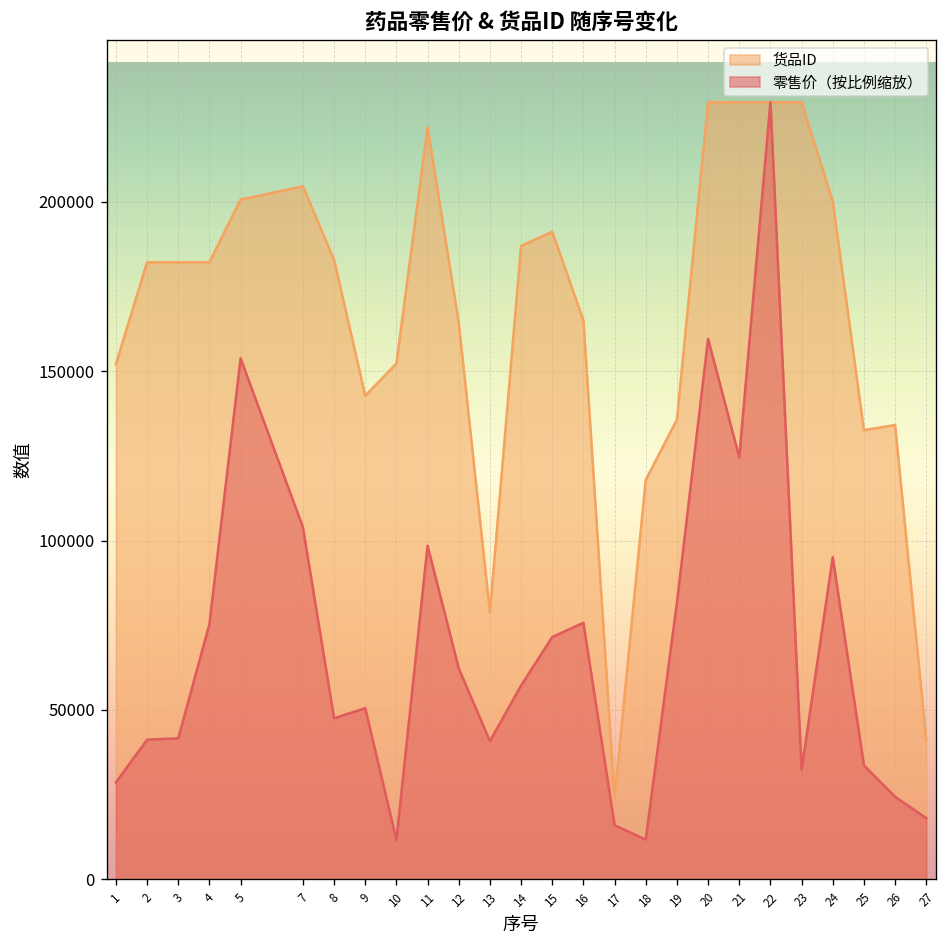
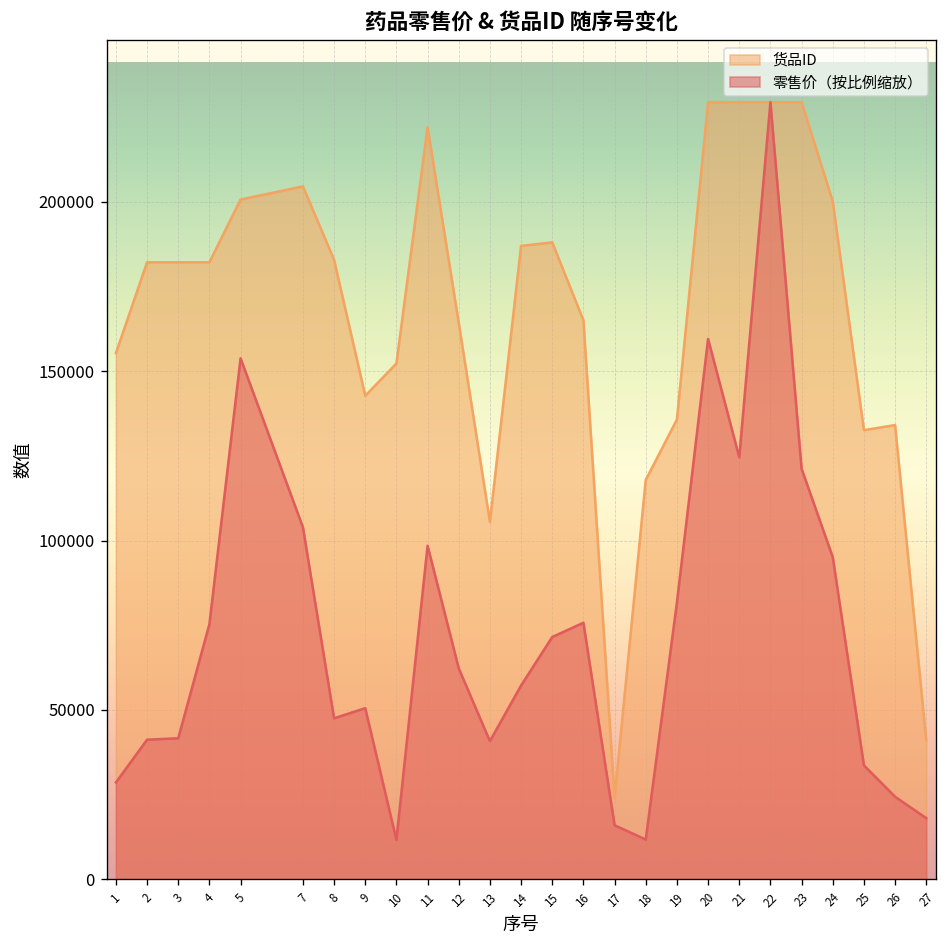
货品ID, 1: 152000 -> 155000
货品ID, 13: 79000 -> 106000
货品ID, 15: 191000 -> 188000
零售价（按比例缩放）, 23: 32000 -> 121000
